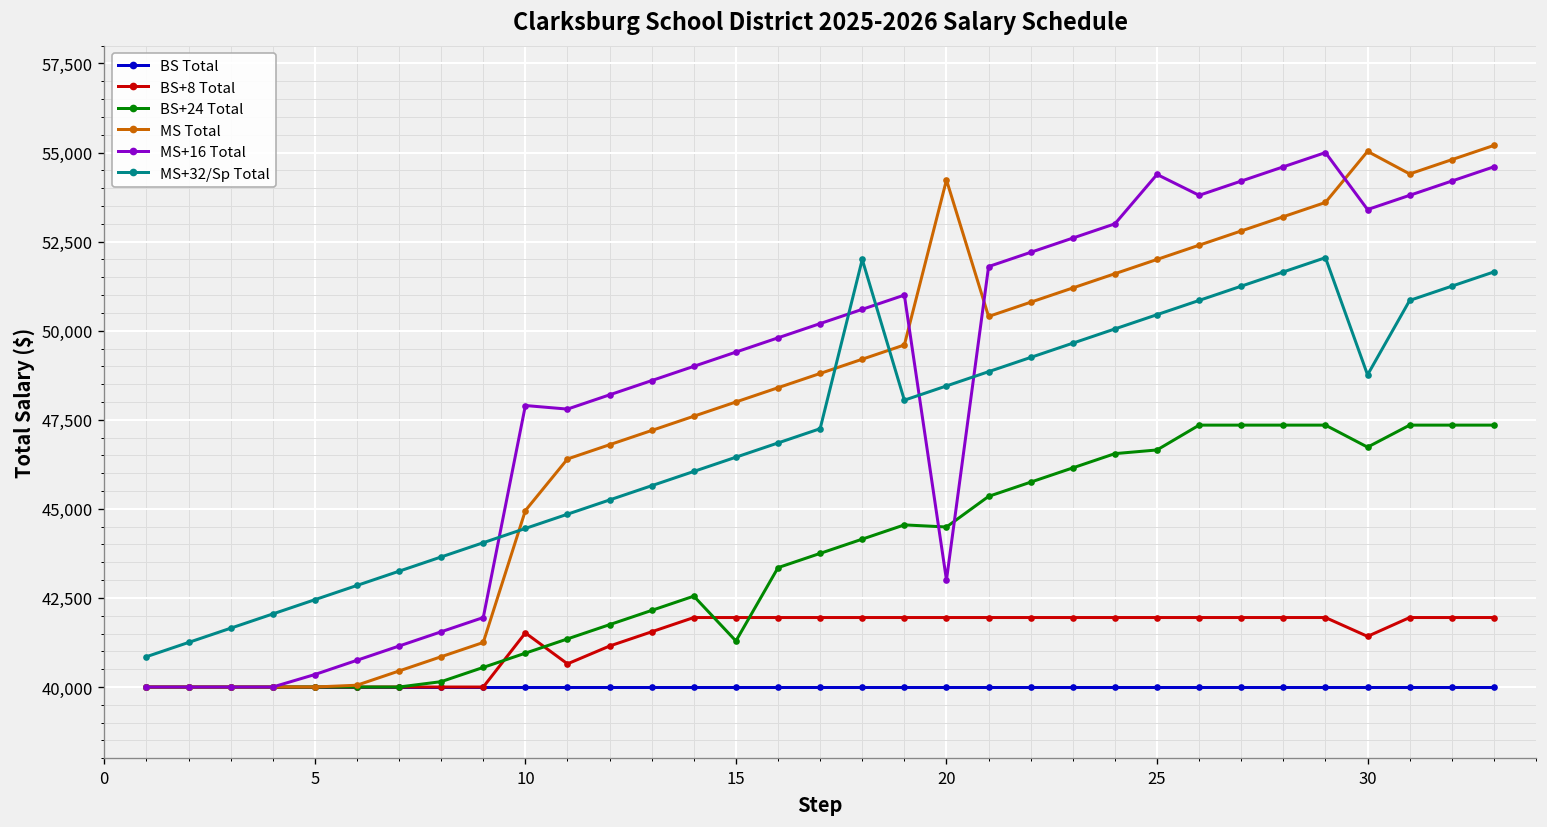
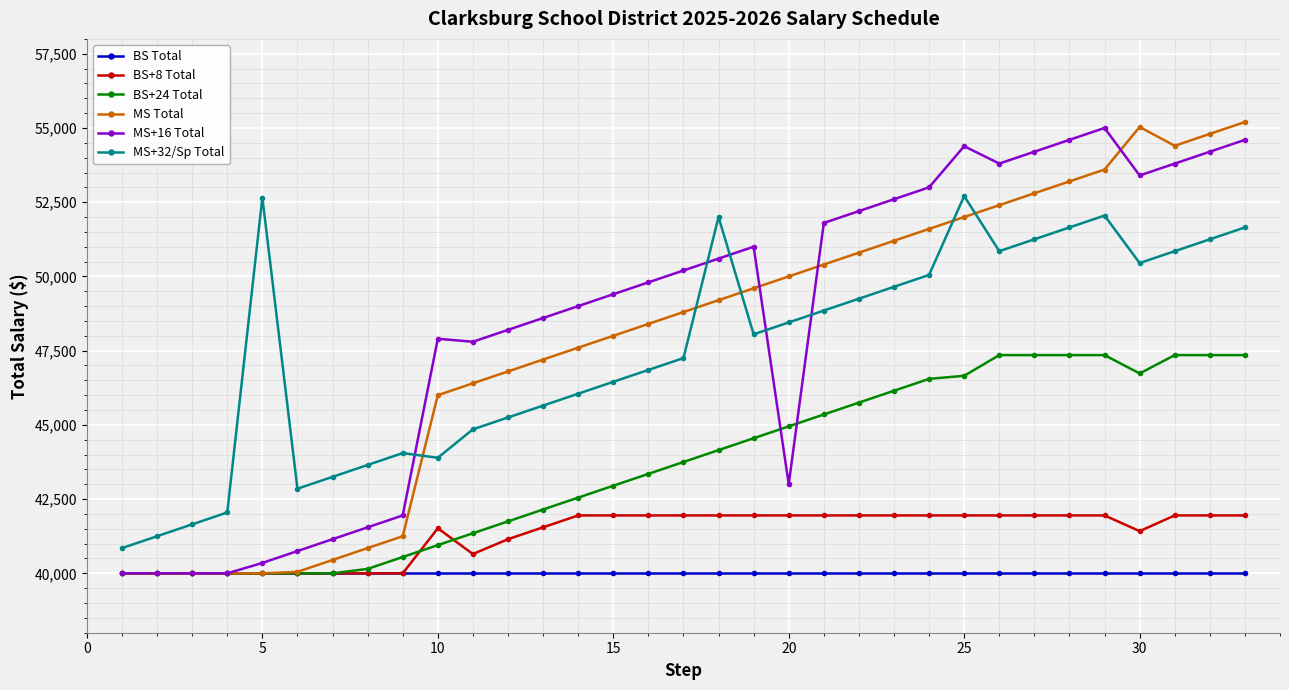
MS+32/Sp Total, 5: 42,500 -> 52,700
MS Total, 10: 45,000 -> 46,000
MS+32/Sp Total, 10: 44,500 -> 43,900
BS+24 Total, 15: 41,300 -> 43,000
BS+24 Total, 20: 44,500 -> 45,000
MS Total, 20: 54,200 -> 50,000
MS+32/Sp Total, 25: 50,500 -> 52,700
MS+32/Sp Total, 30: 48,800 -> 50,500
